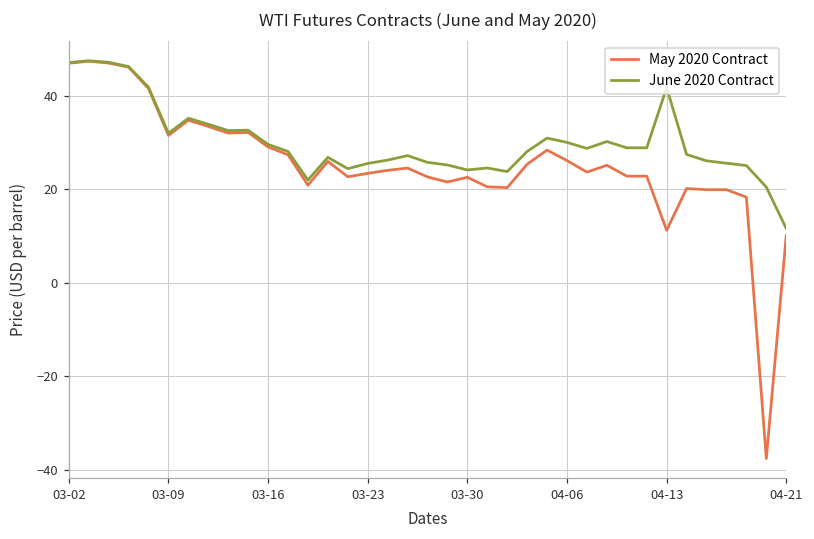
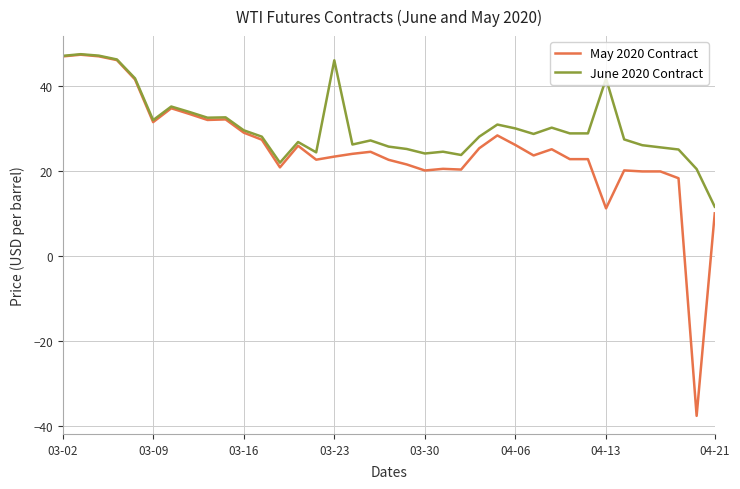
June 2020 Contract, 03-23: 25 -> 46
May 2020 Contract, 03-30: 23 -> 20
